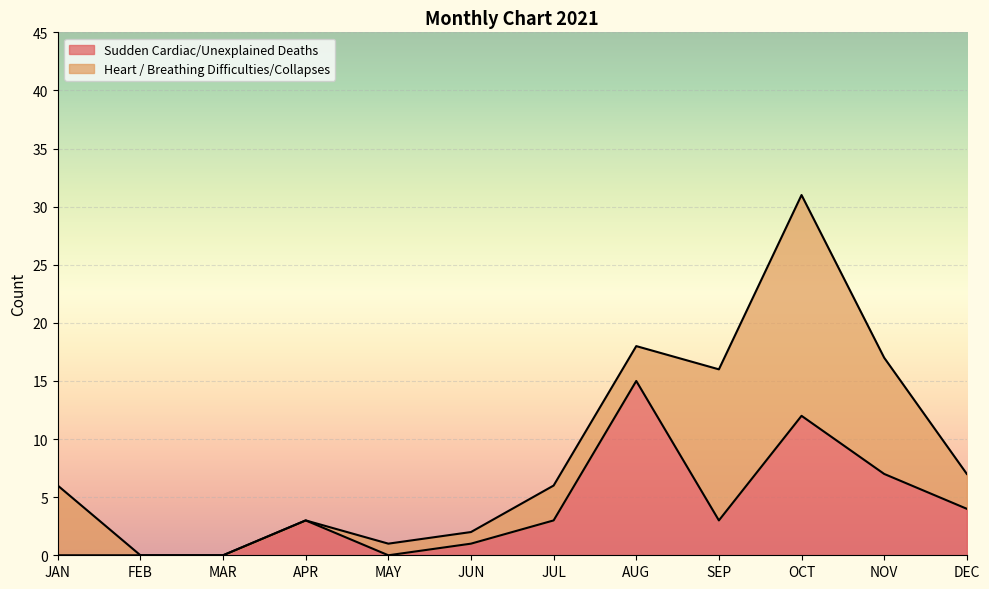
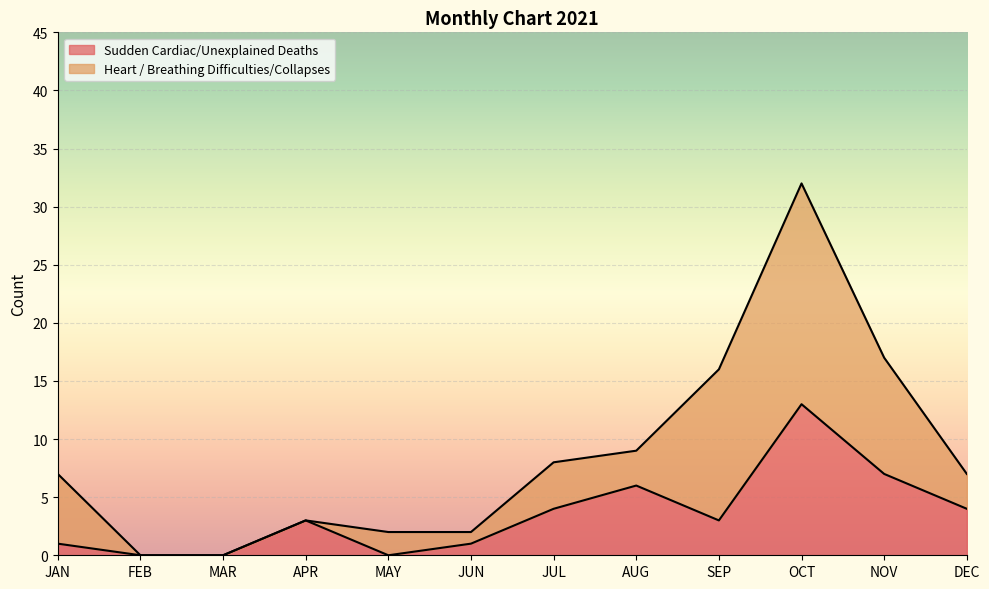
Sudden Cardiac/Unexplained Deaths, JAN: 0 -> 1
Heart / Breathing Difficulties/Collapses, MAY: 1 -> 2
Sudden Cardiac/Unexplained Deaths, JUL: 3 -> 4
Heart / Breathing Difficulties/Collapses, JUL: 3 -> 4
Sudden Cardiac/Unexplained Deaths, AUG: 15 -> 6
Sudden Cardiac/Unexplained Deaths, OCT: 12 -> 13
